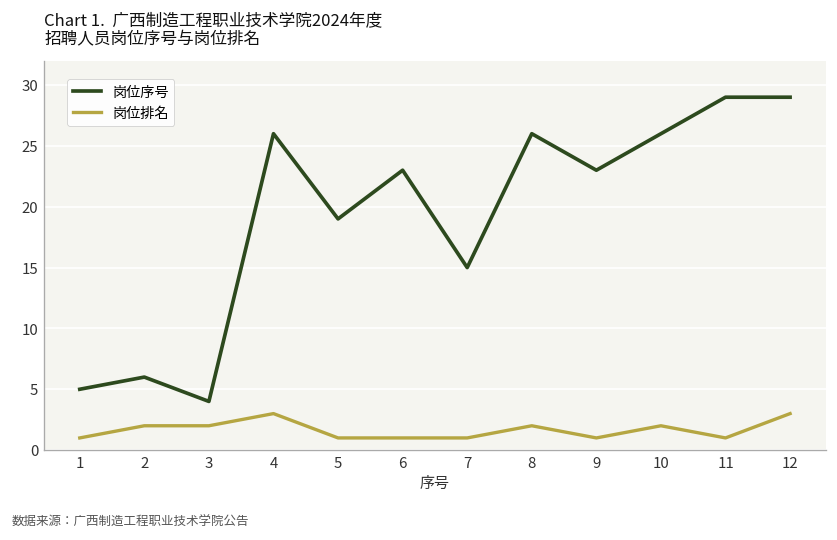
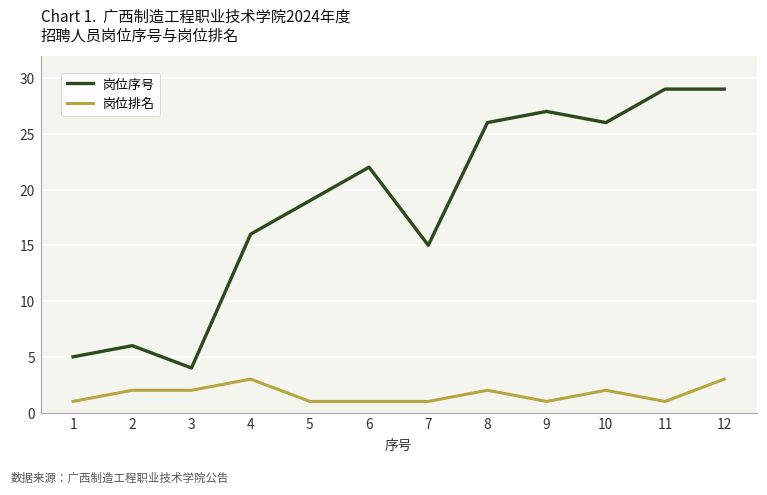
岗位序号, 4: 26 -> 16
岗位序号, 6: 23 -> 22
岗位序号, 9: 23 -> 27
